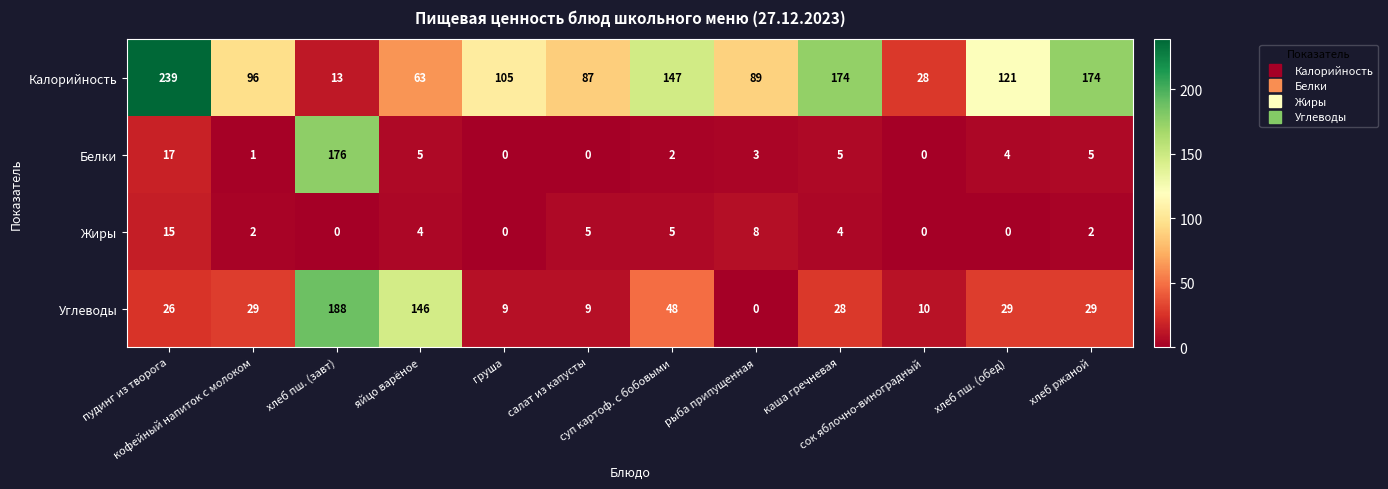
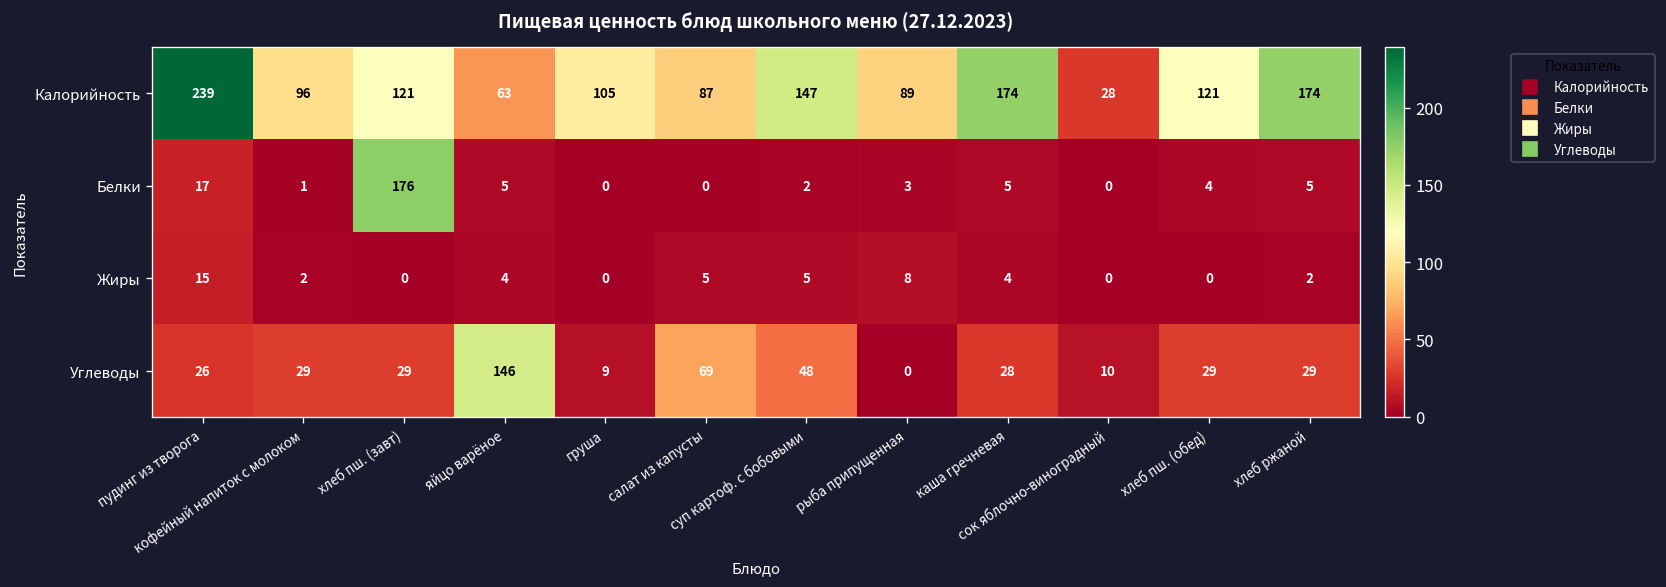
Калорийность, хлеб пш. (завт): 13 -> 121
Углеводы, хлеб пш. (завт): 188 -> 29
Углеводы, салат из капусты: 9 -> 69
